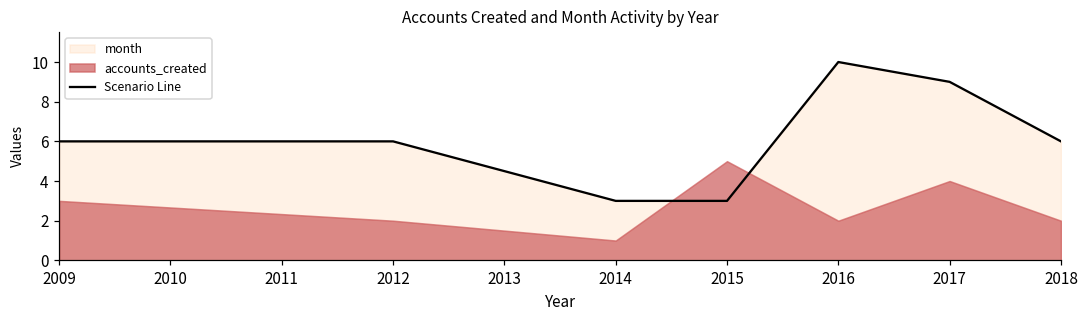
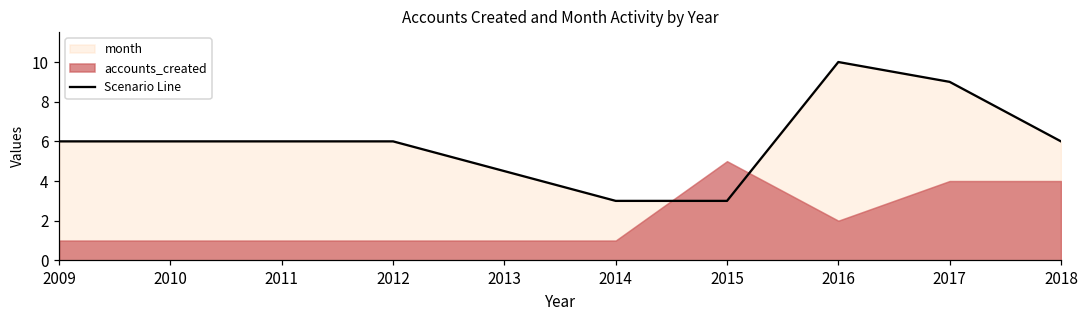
accounts_created, 2009: 3 -> 1
accounts_created, 2012: 2 -> 1
accounts_created, 2018: 2 -> 4
